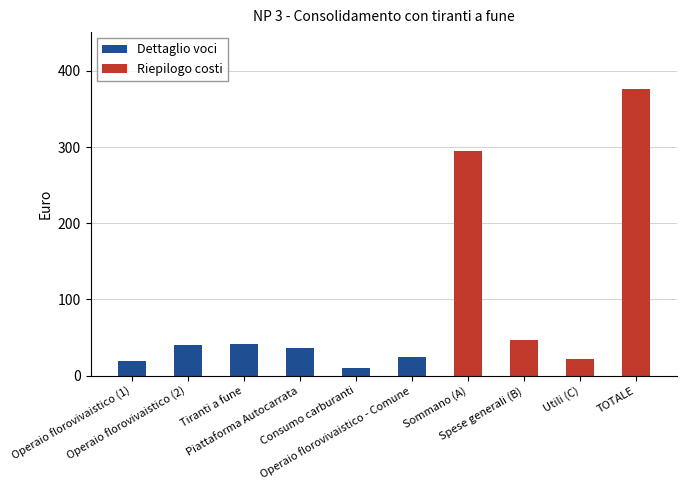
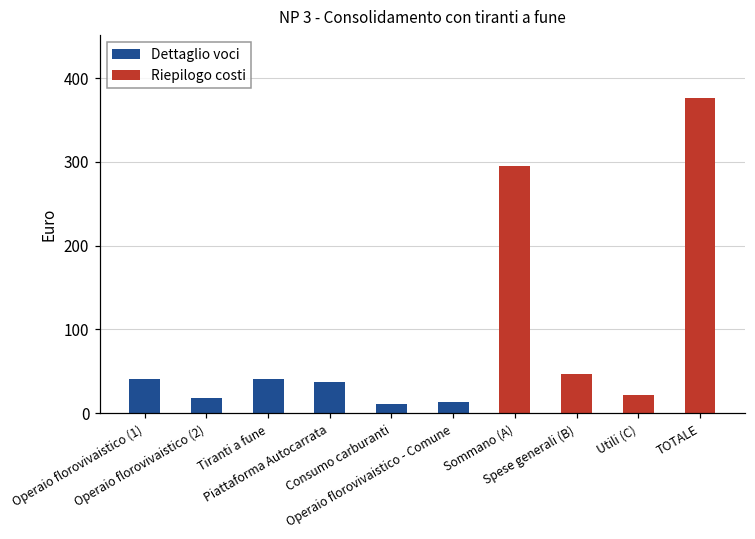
Dettaglio voci, Operaio florovivaistico (1): 20 -> 40
Dettaglio voci, Operaio florovivaistico (2): 40 -> 20
Dettaglio voci, Operaio florovivaistico - Comune: 20 -> 10
